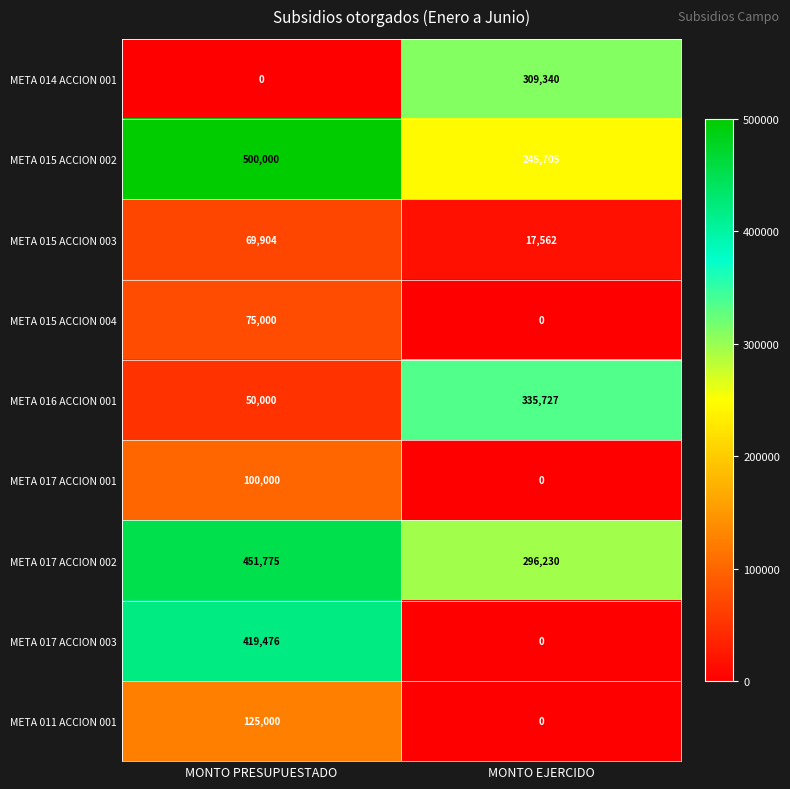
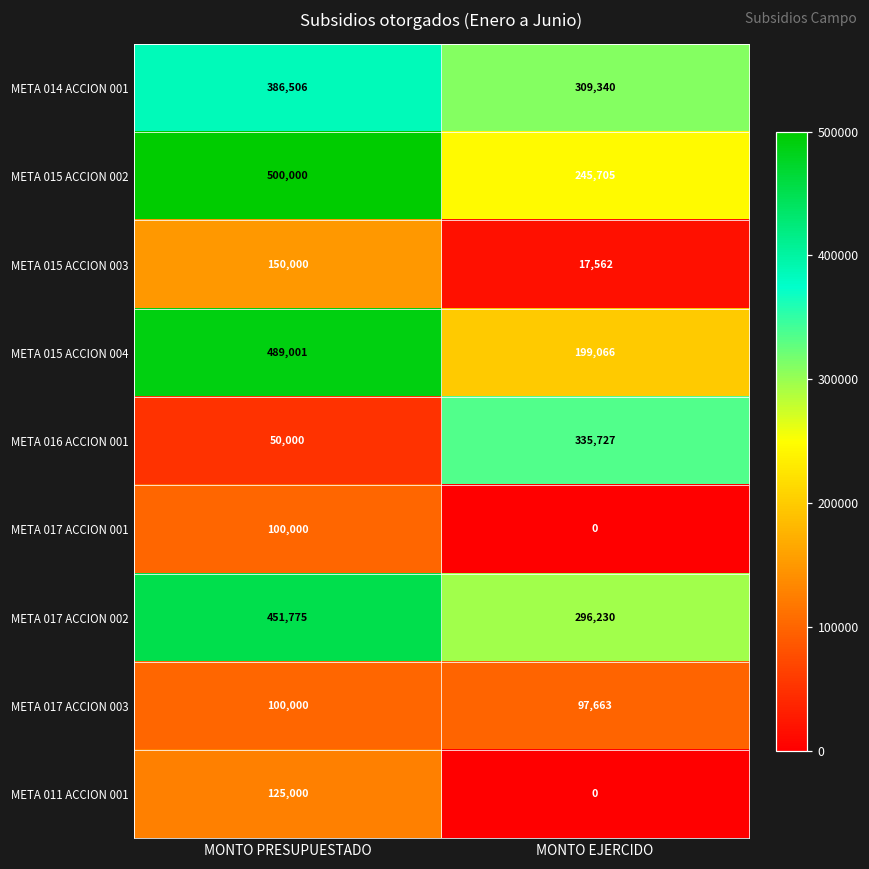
META 014 ACCION 001, MONTO PRESUPUESTADO: 0 -> 386,506
META 015 ACCION 003, MONTO PRESUPUESTADO: 69,904 -> 150,000
META 015 ACCION 004, MONTO PRESUPUESTADO: 75,000 -> 489,001
META 015 ACCION 004, MONTO EJERCIDO: 0 -> 199,066
META 017 ACCION 003, MONTO PRESUPUESTADO: 419,476 -> 100,000
META 017 ACCION 003, MONTO EJERCIDO: 0 -> 97,663
